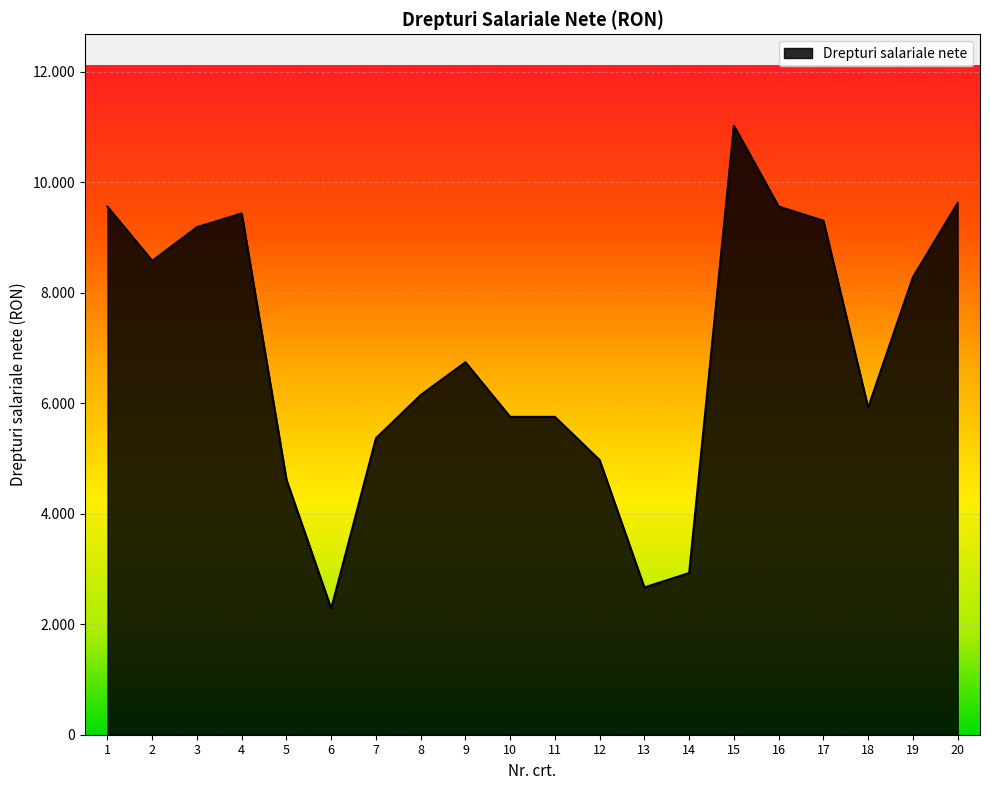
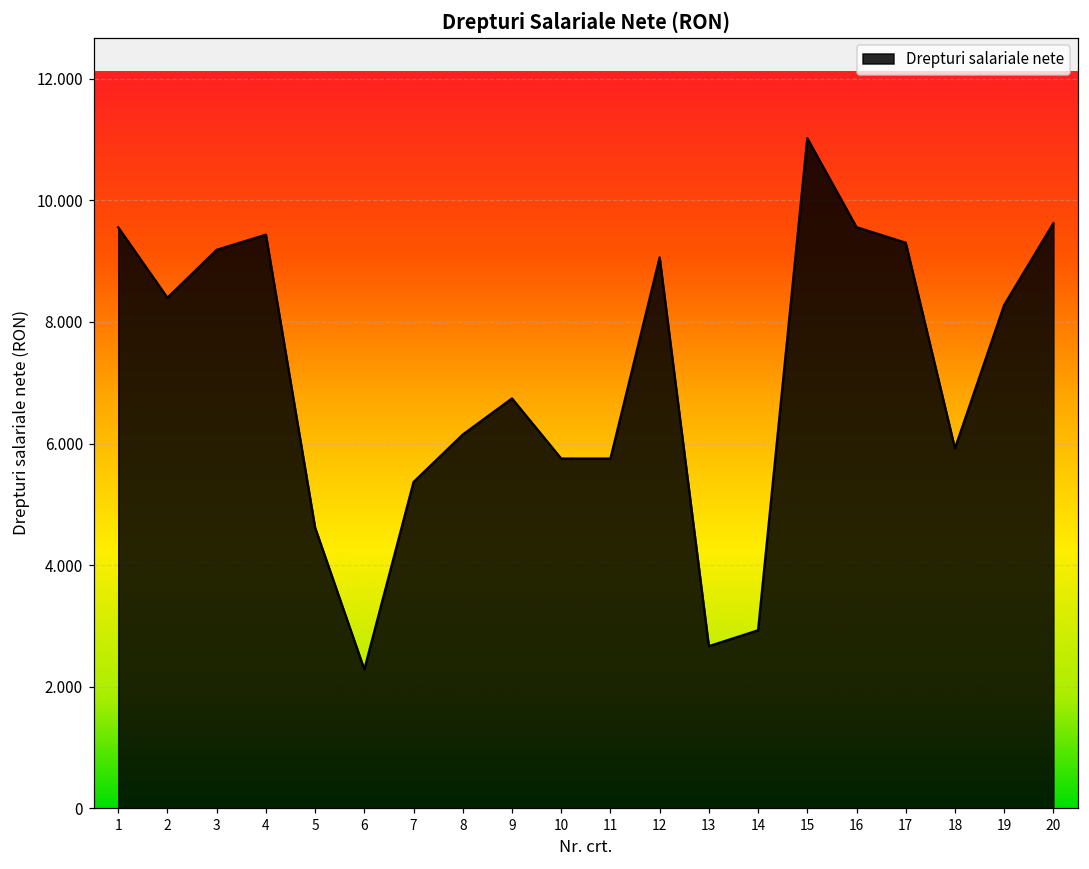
2: 8.6 -> 8.4
12: 5.0 -> 9.1
